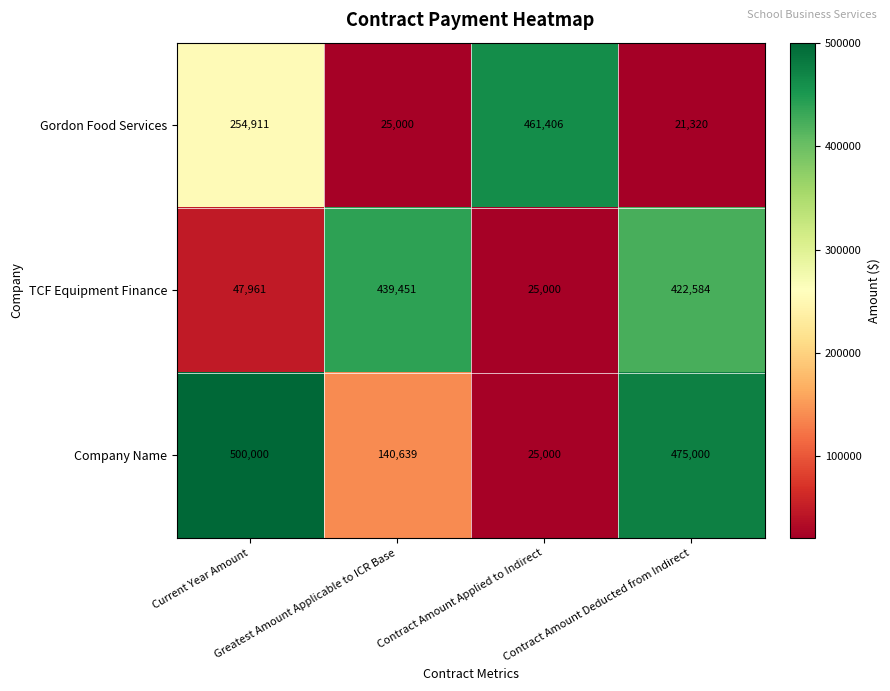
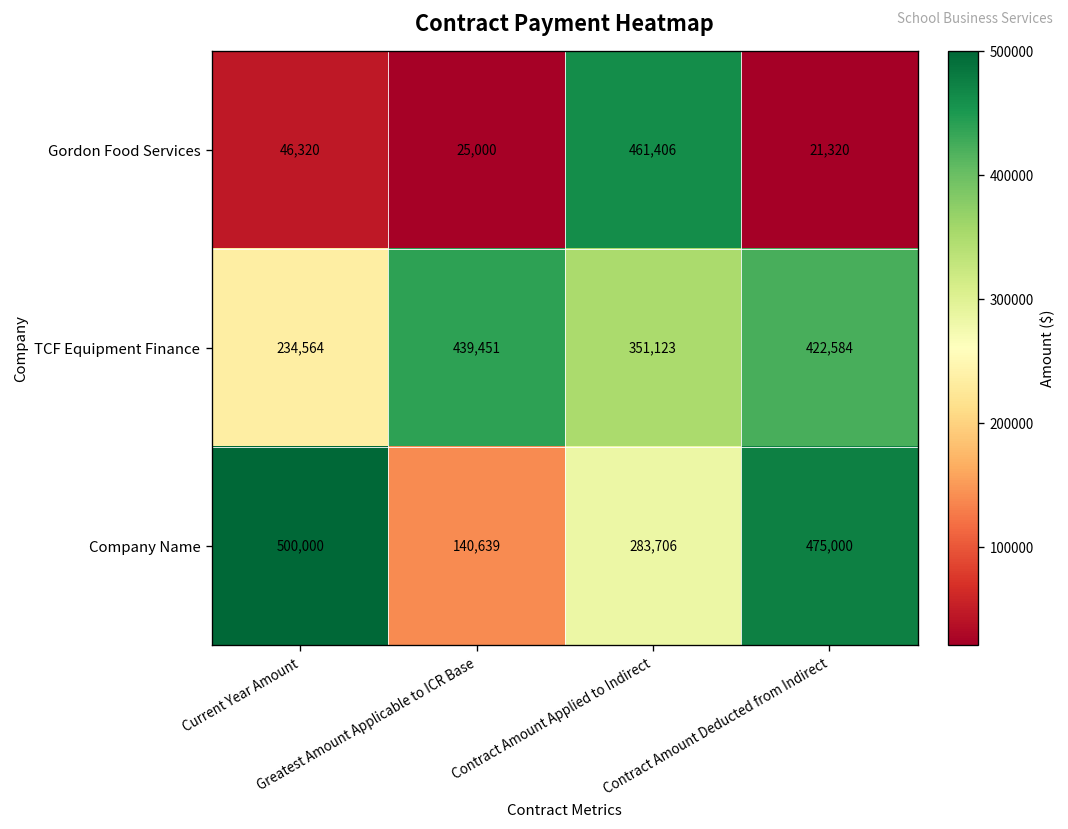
Gordon Food Services, Current Year Amount: 254,911 -> 46,320
TCF Equipment Finance, Current Year Amount: 47,961 -> 234,564
TCF Equipment Finance, Contract Amount Applied to Indirect: 25,000 -> 351,123
Company Name, Contract Amount Applied to Indirect: 25,000 -> 283,706
